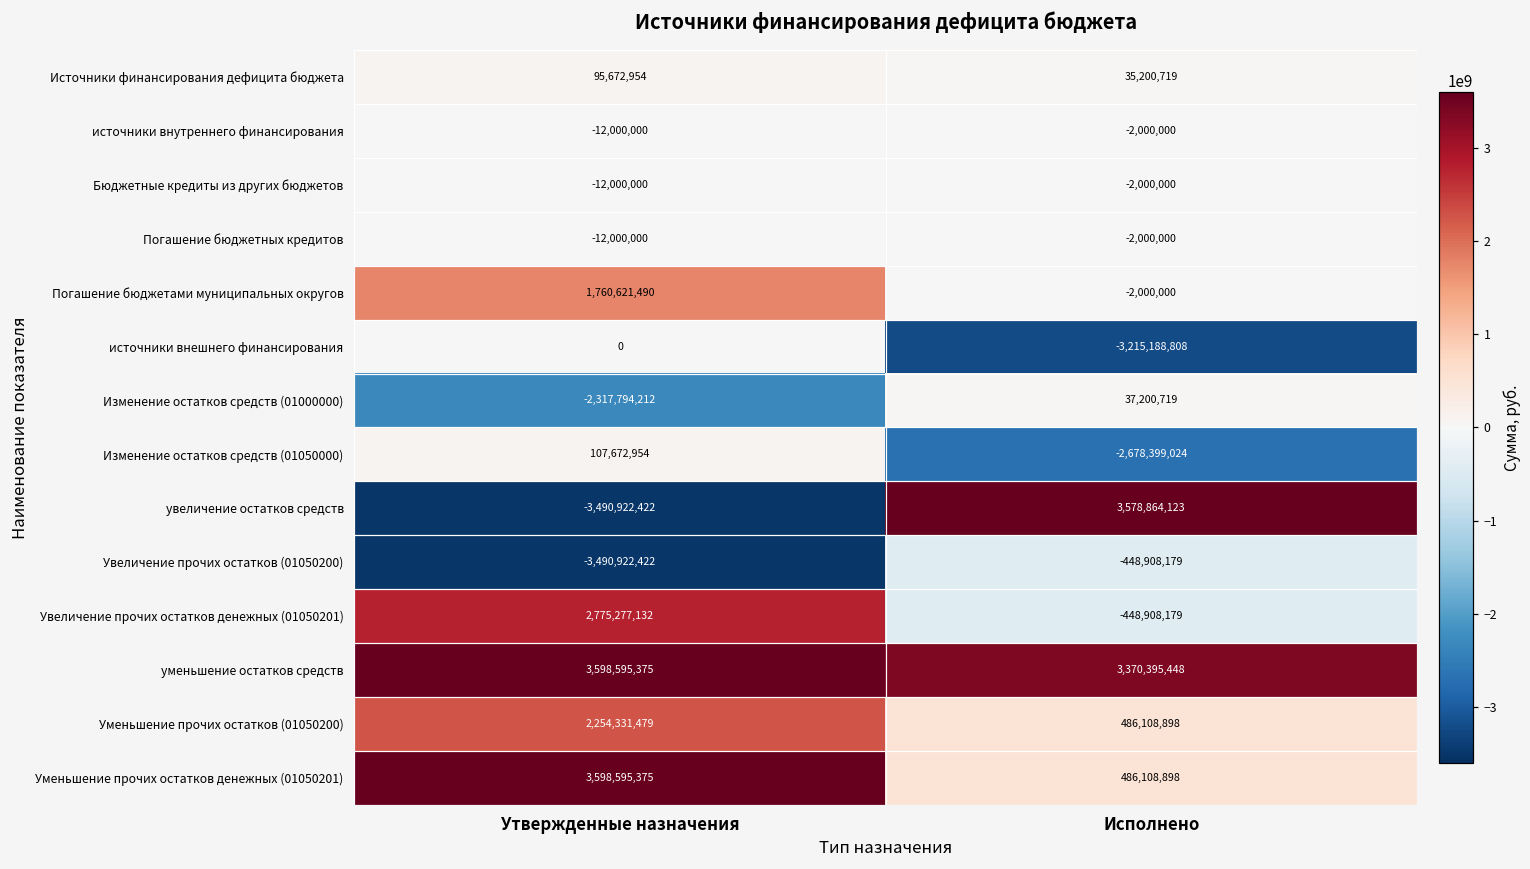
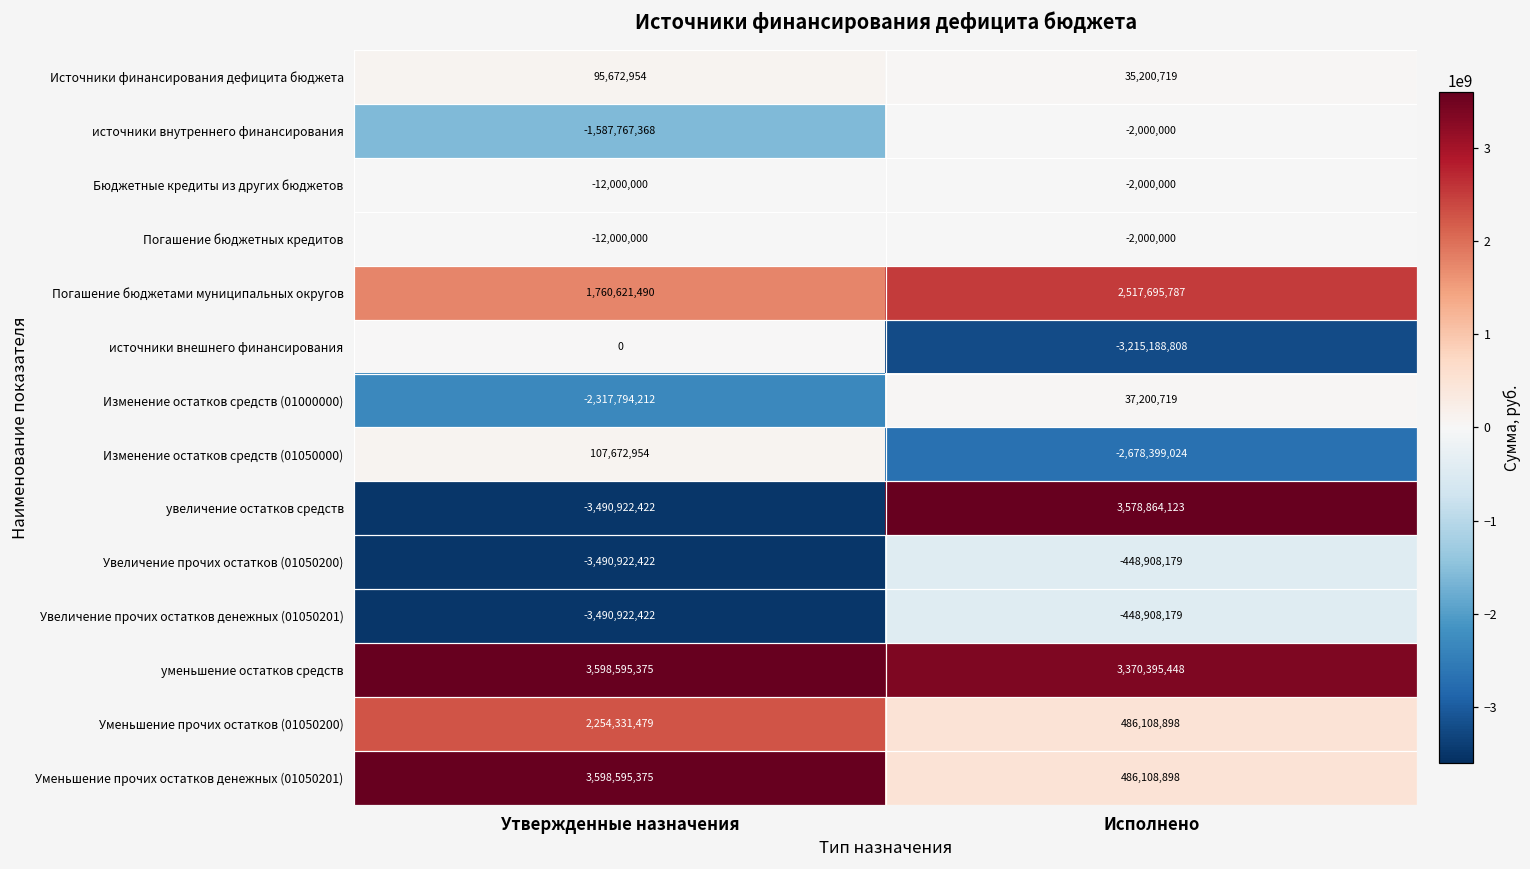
источники внутреннего финансирования, Утвержденные назначения: -12,000,000 -> -1,587,767,368
Погашение бюджетами муниципальных округов, Исполнено: -2,000,000 -> 2,517,695,787
Увеличение прочих остатков денежных (01050201), Утвержденные назначения: 2,775,277,132 -> -3,490,922,422
